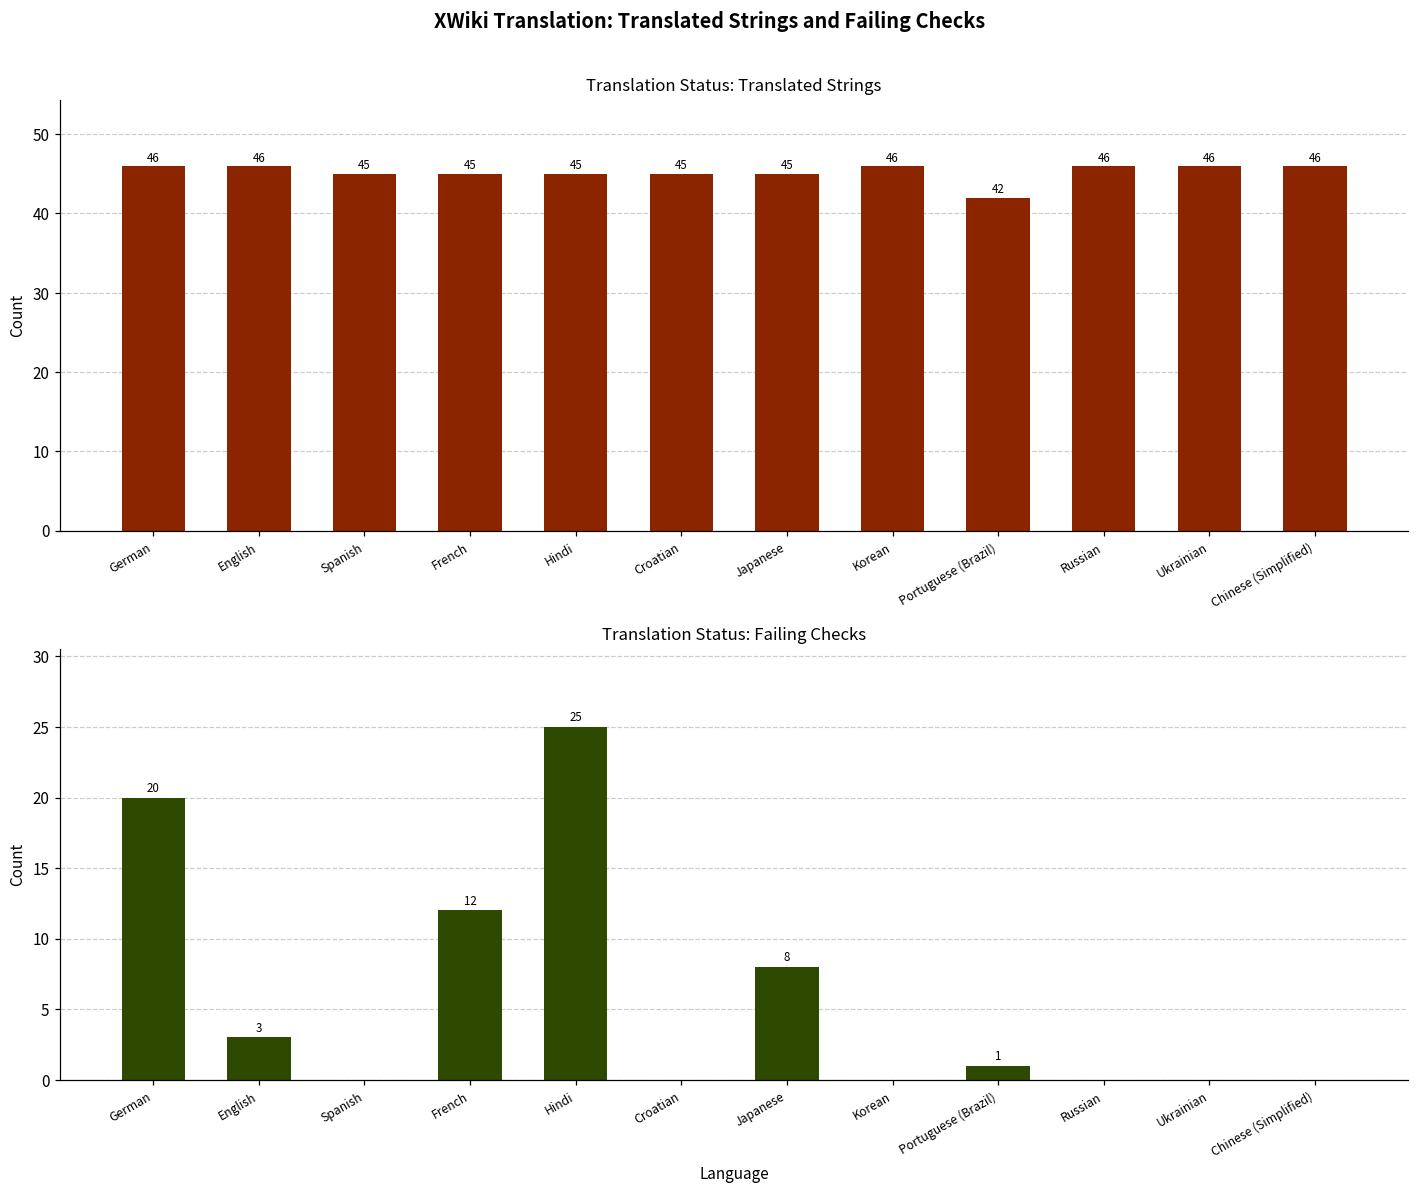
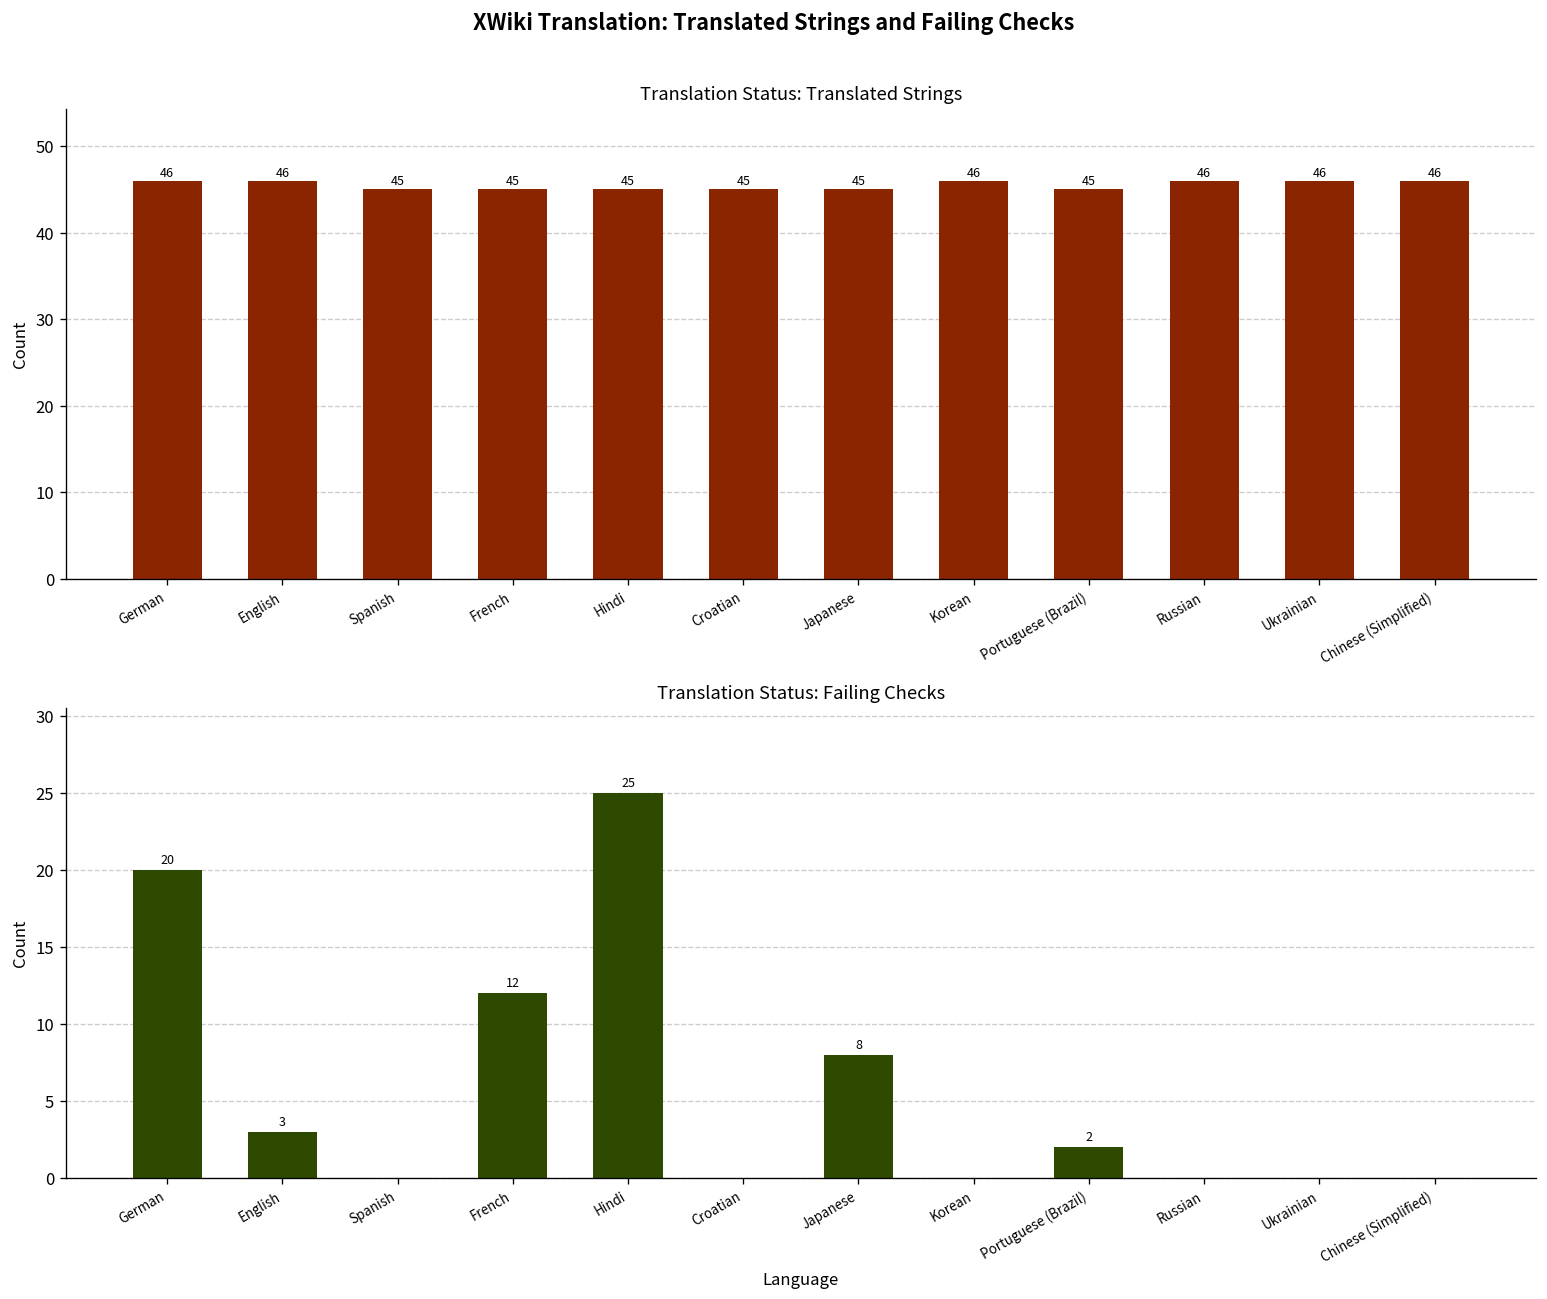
Translation Status: Translated Strings, Portuguese (Brazil): 42 -> 45
Translation Status: Failing Checks, Portuguese (Brazil): 1 -> 2
